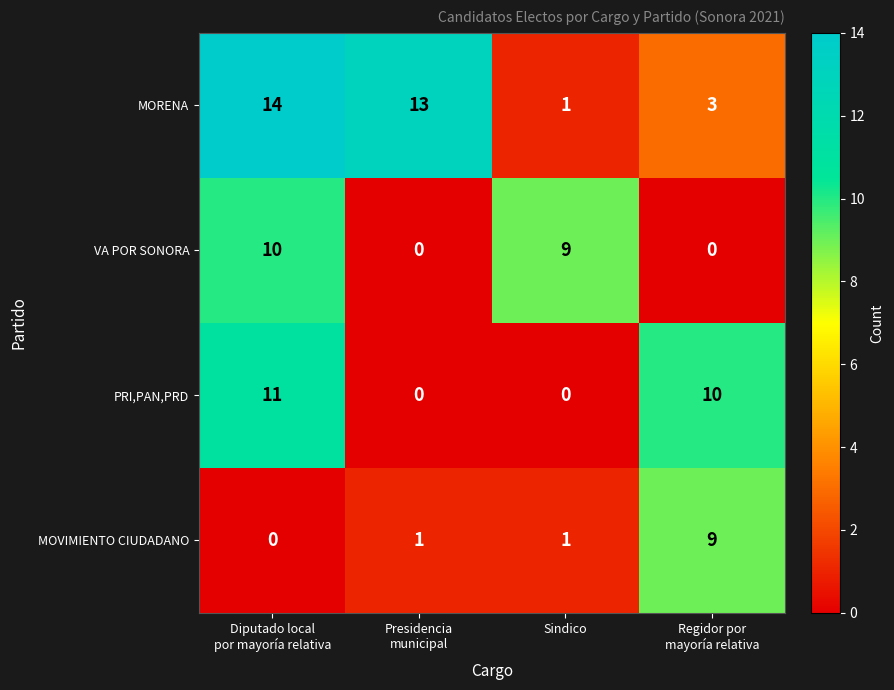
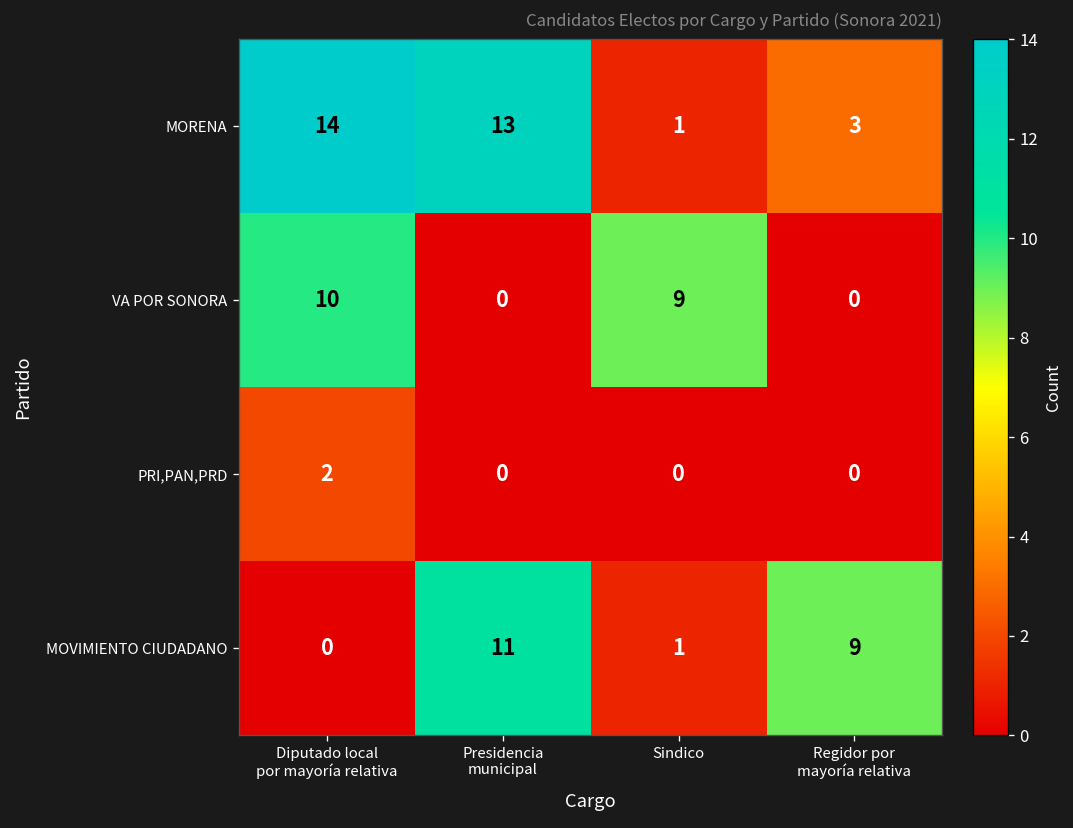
PRI,PAN,PRD, Diputado local por mayoría relativa: 11 -> 2
PRI,PAN,PRD, Regidor por mayoría relativa: 10 -> 0
MOVIMIENTO CIUDADANO, Presidencia municipal: 1 -> 11
